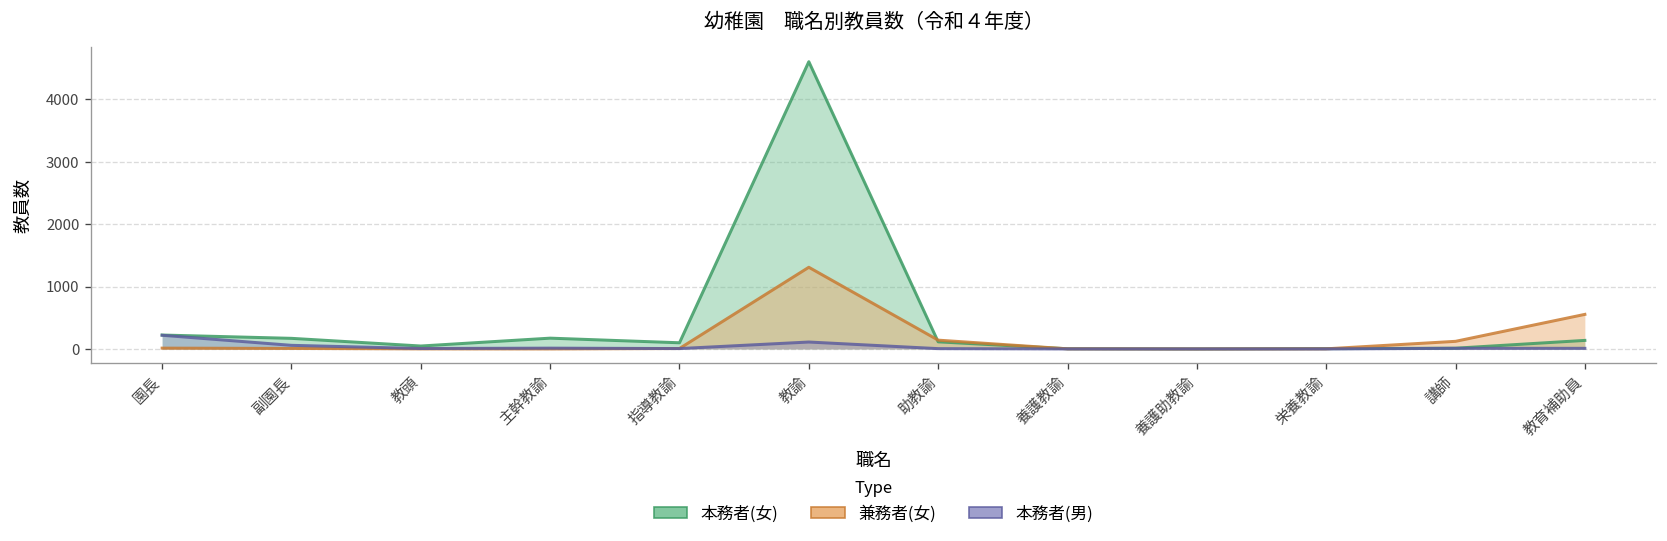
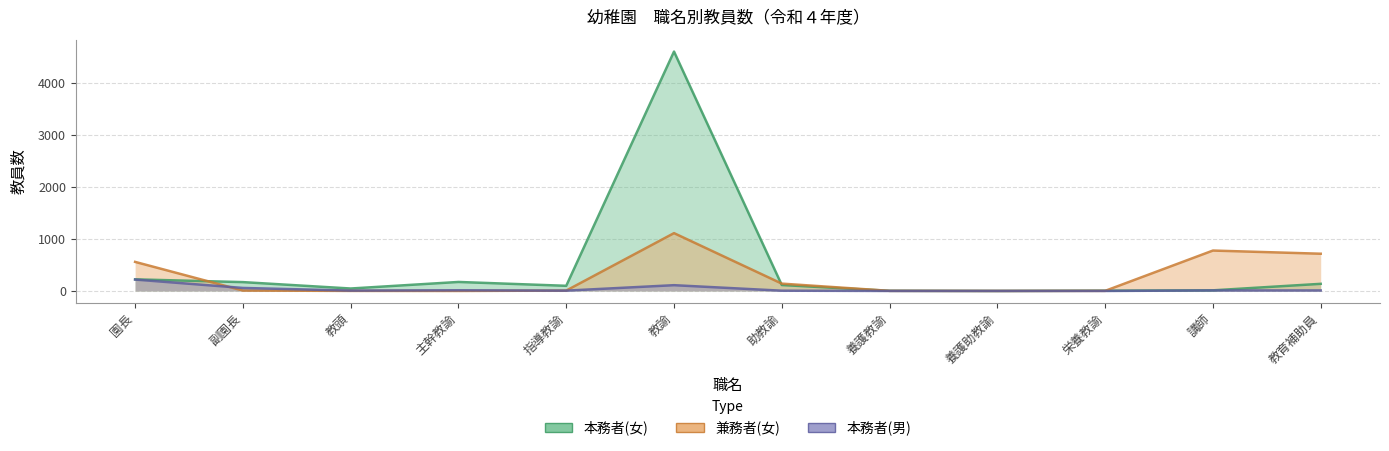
兼務者(女), 園長: 0 -> 600
兼務者(女), 教諭: 1300 -> 1100
兼務者(女), 講師: 100 -> 800
兼務者(女), 教育補助員: 600 -> 700
